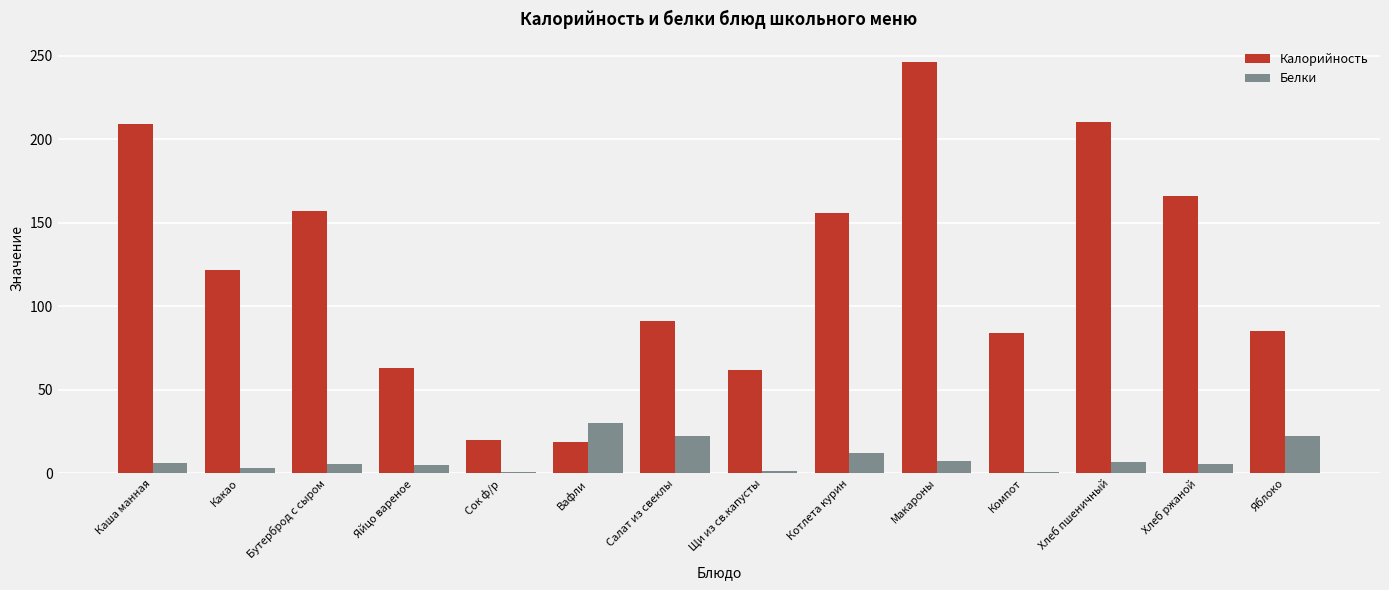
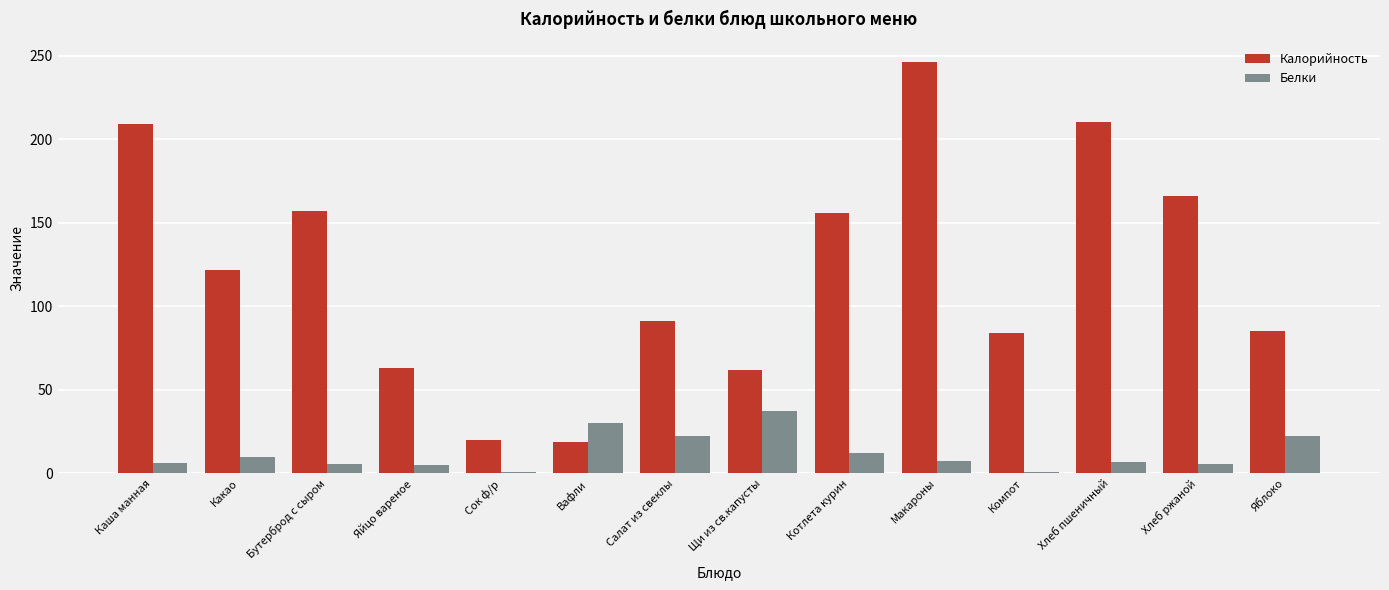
Белки, Какао: 3 -> 10
Белки, Щи из св.капусты: 2 -> 37
